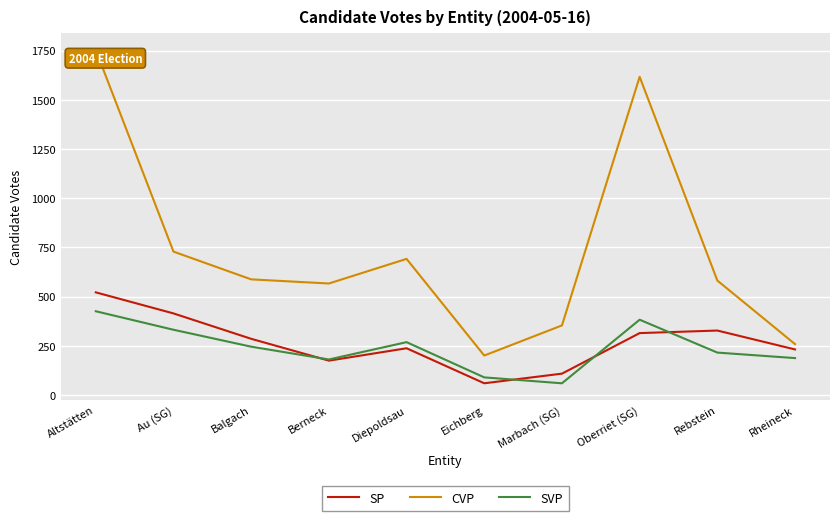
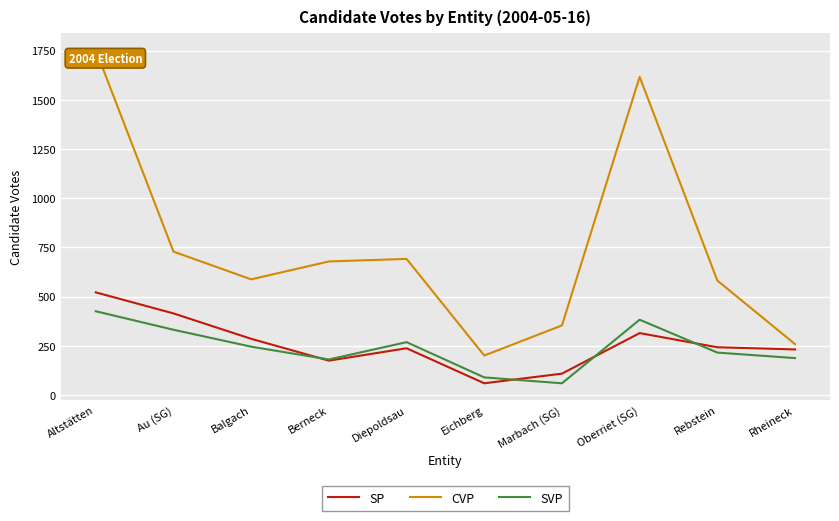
CVP, Berneck: 570 -> 680
SP, Rebstein: 330 -> 240
